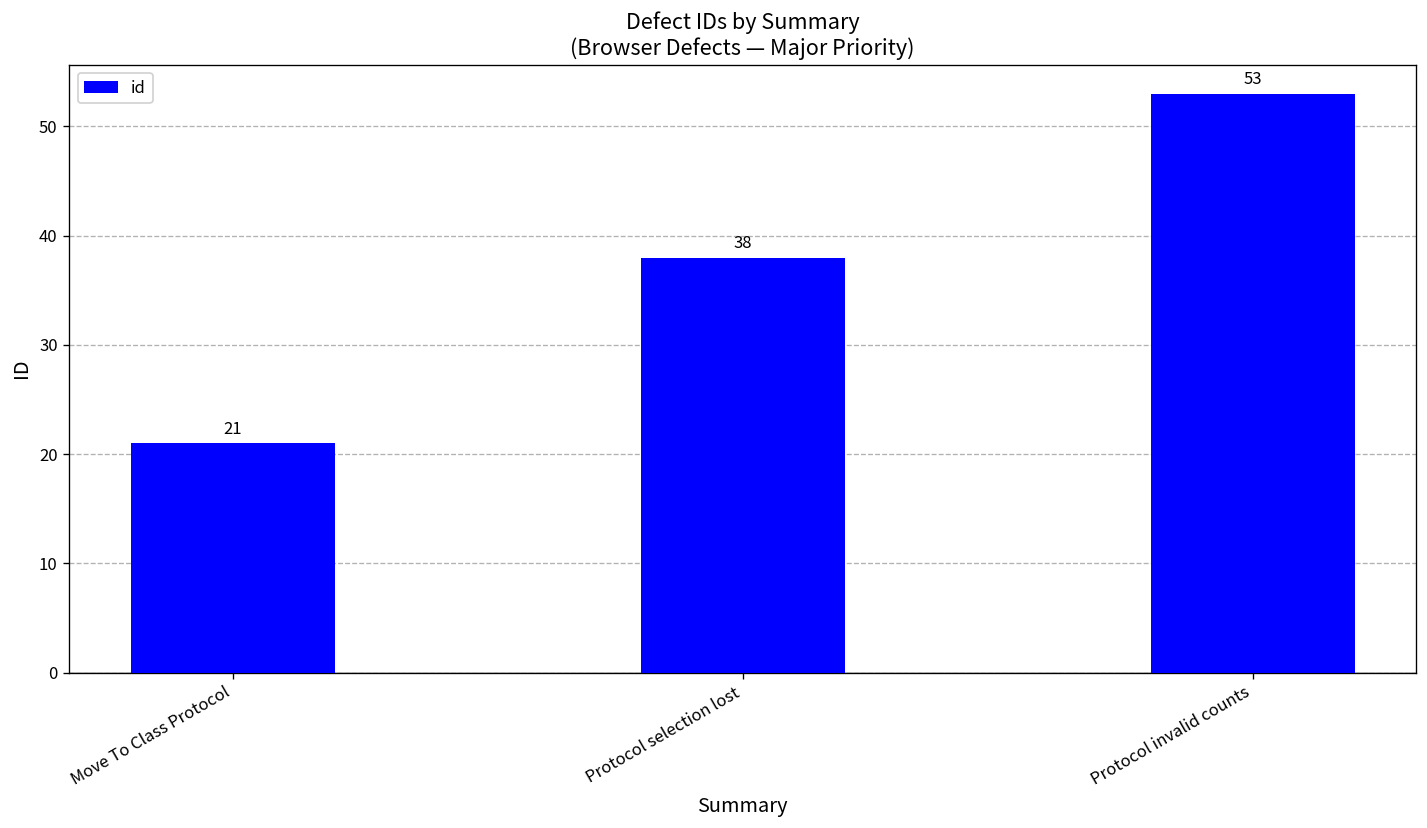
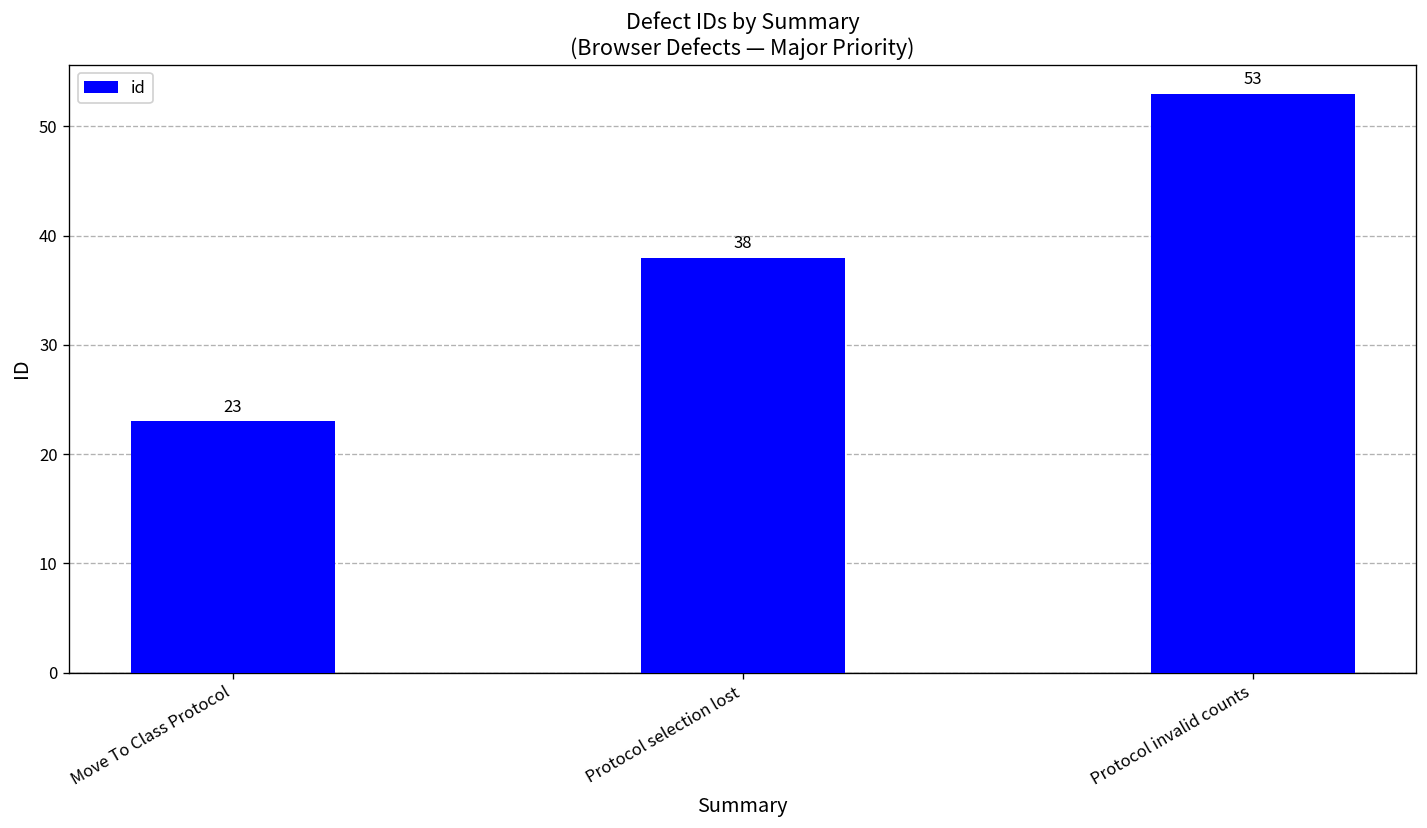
Move To Class Protocol: 21 -> 23
